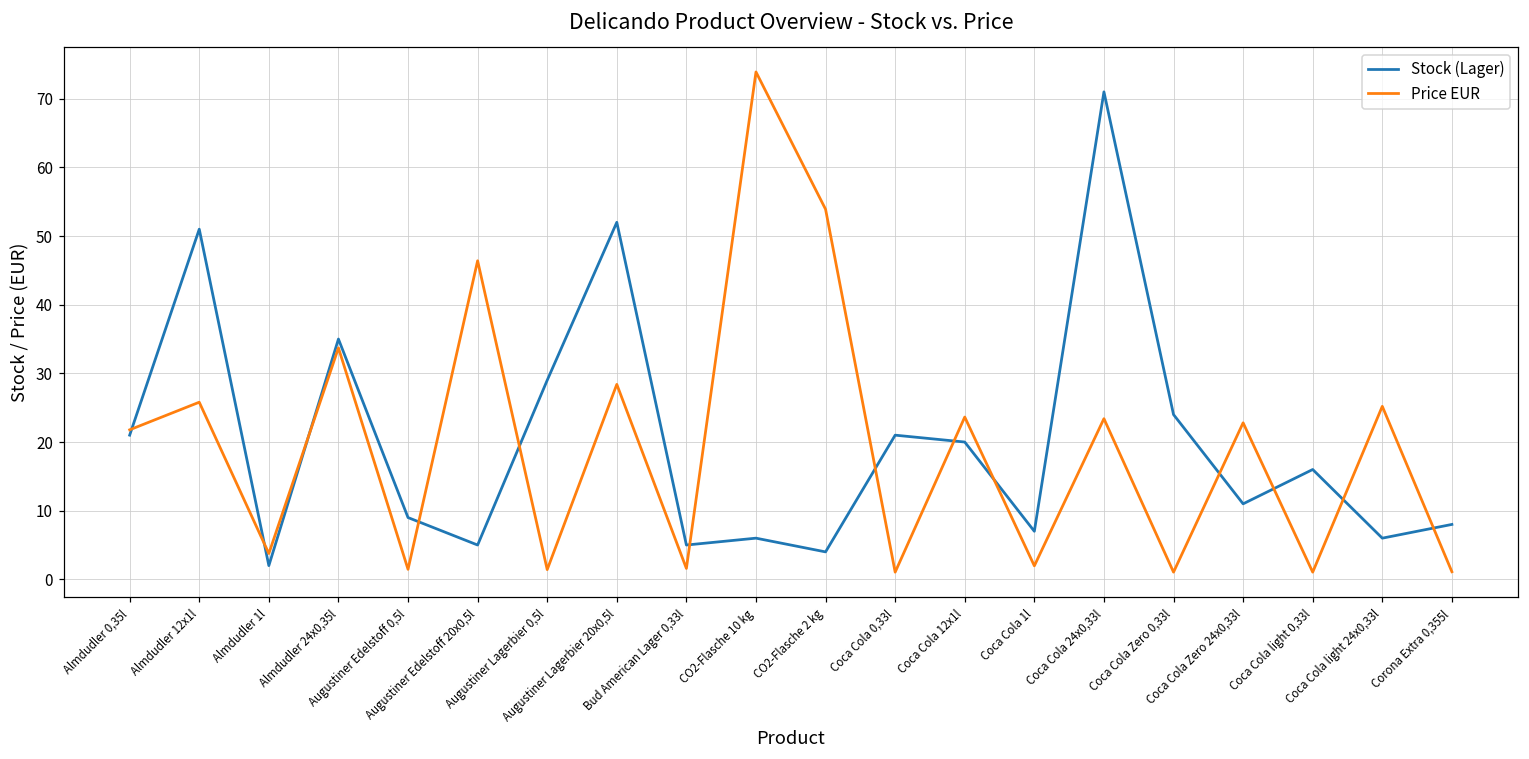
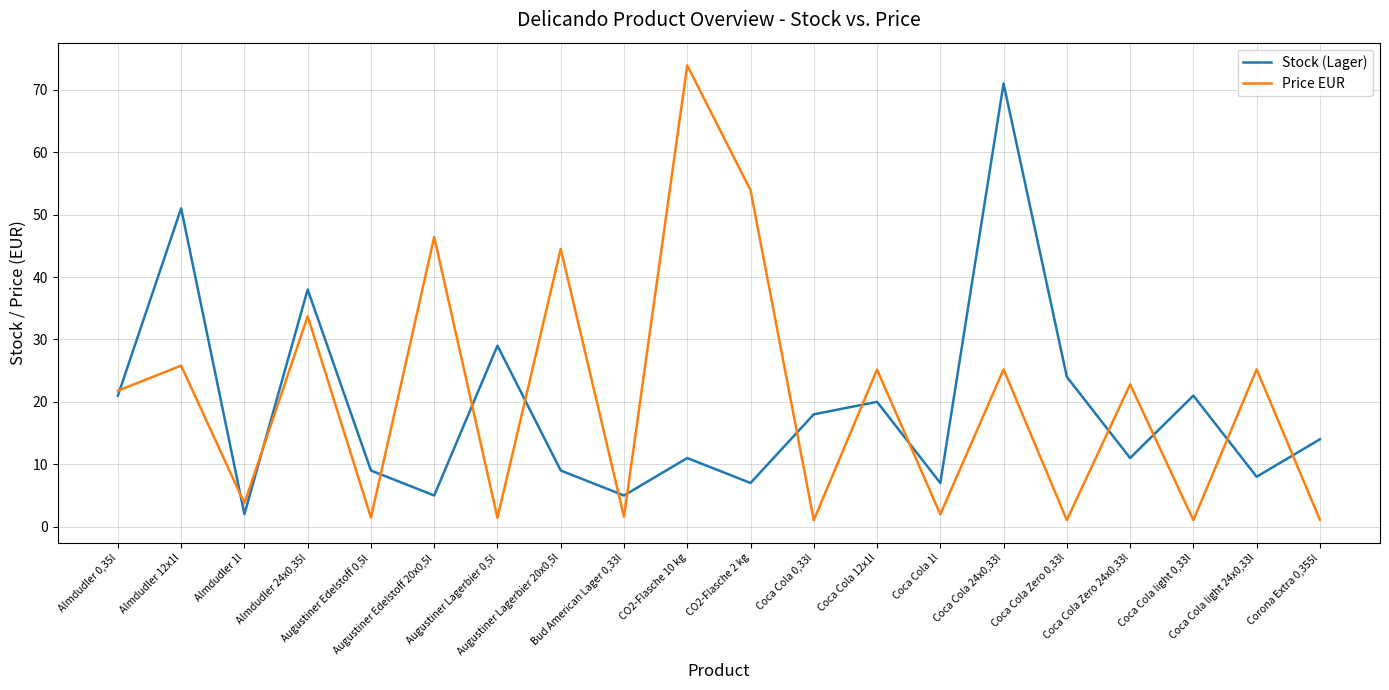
Stock (Lager), Almdudler 24x0,35l: 35 -> 38
Stock (Lager), Augustiner Lagerbier 20x0,5l: 52 -> 9
Price EUR, Augustiner Lagerbier 20x0,5l: 28 -> 45
Stock (Lager), CO2-Flasche 10 kg: 6 -> 11
Stock (Lager), CO2-Flasche 2 kg: 4 -> 7
Stock (Lager), Coca Cola 0,33l: 21 -> 18
Price EUR, Coca Cola 12x1l: 24 -> 25
Price EUR, Coca Cola 24x0,33l: 23 -> 25
Stock (Lager), Coca Cola light 0,33l: 16 -> 21
Stock (Lager), Coca Cola light 24x0,33l: 6 -> 8
Stock (Lager), Corona Extra 0,355l: 8 -> 14
